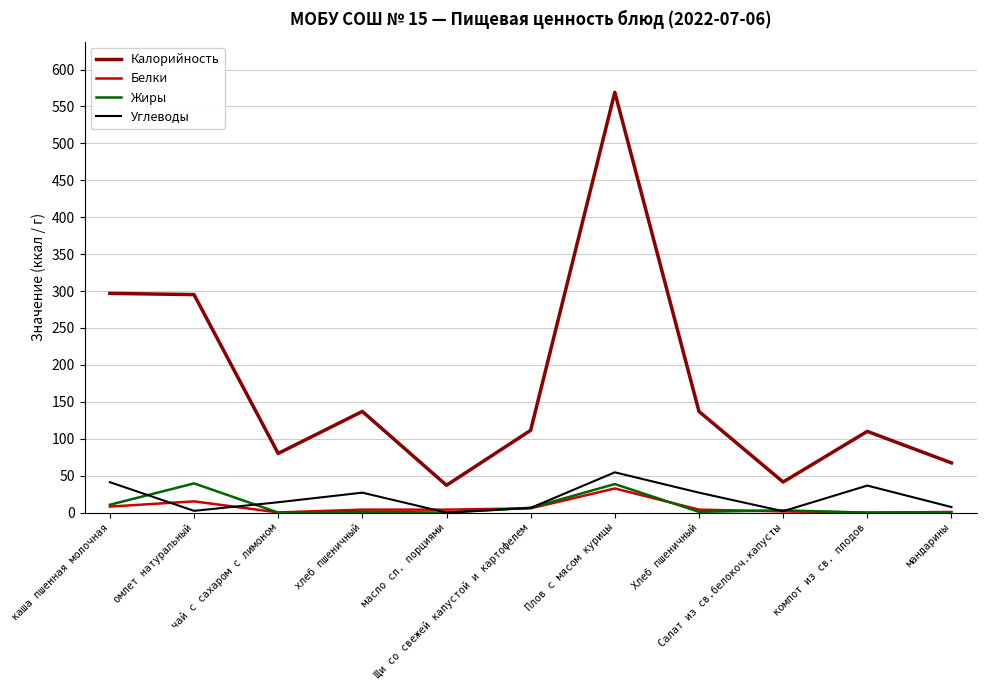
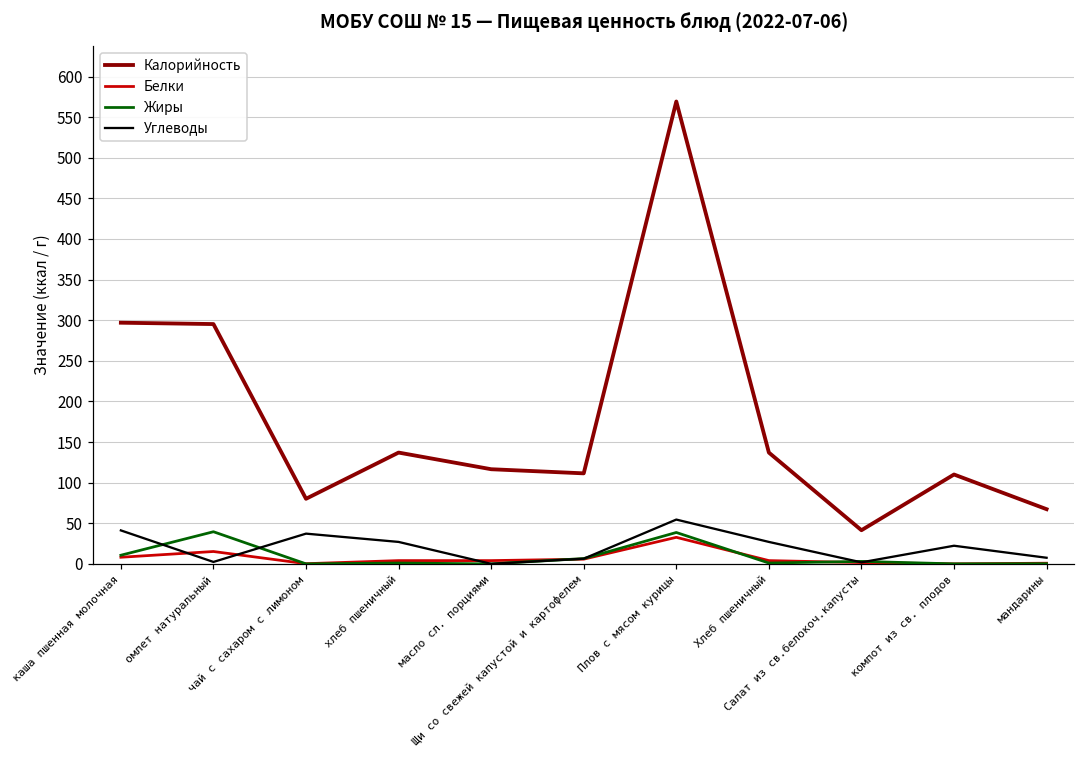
Углеводы, чай с сахаром с лимоном: 10 -> 40
Калорийность, масло сл. порциями: 40 -> 120
Углеводы, компот из св. плодов: 40 -> 20
